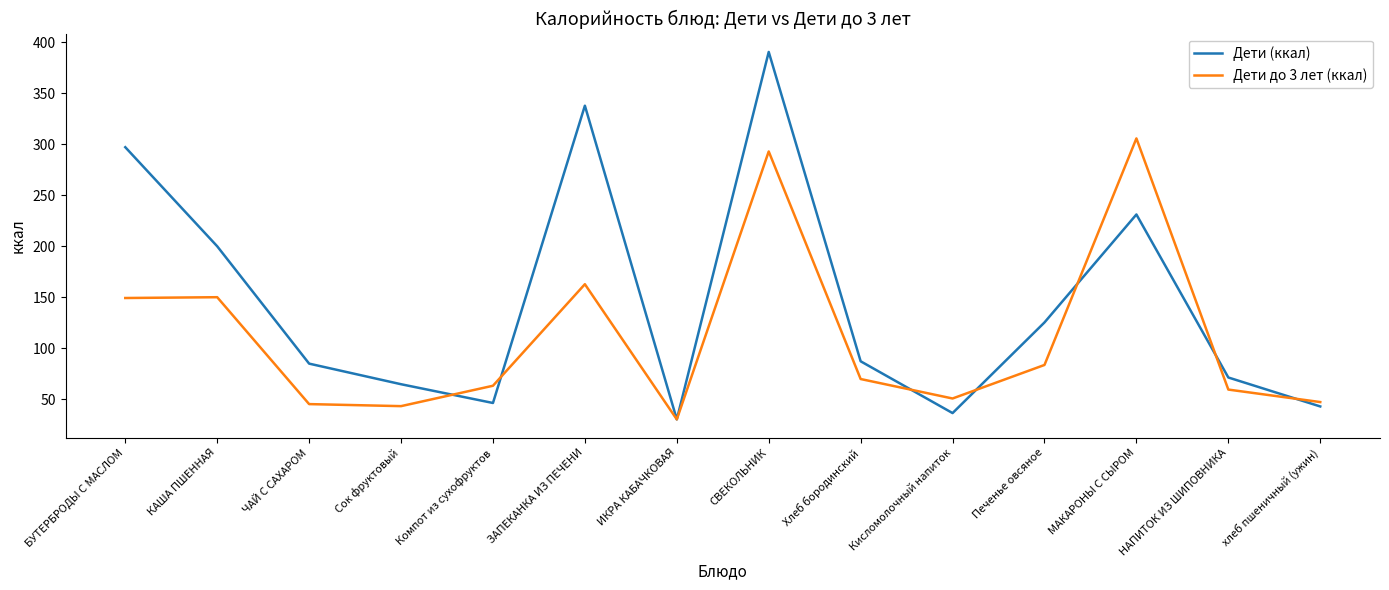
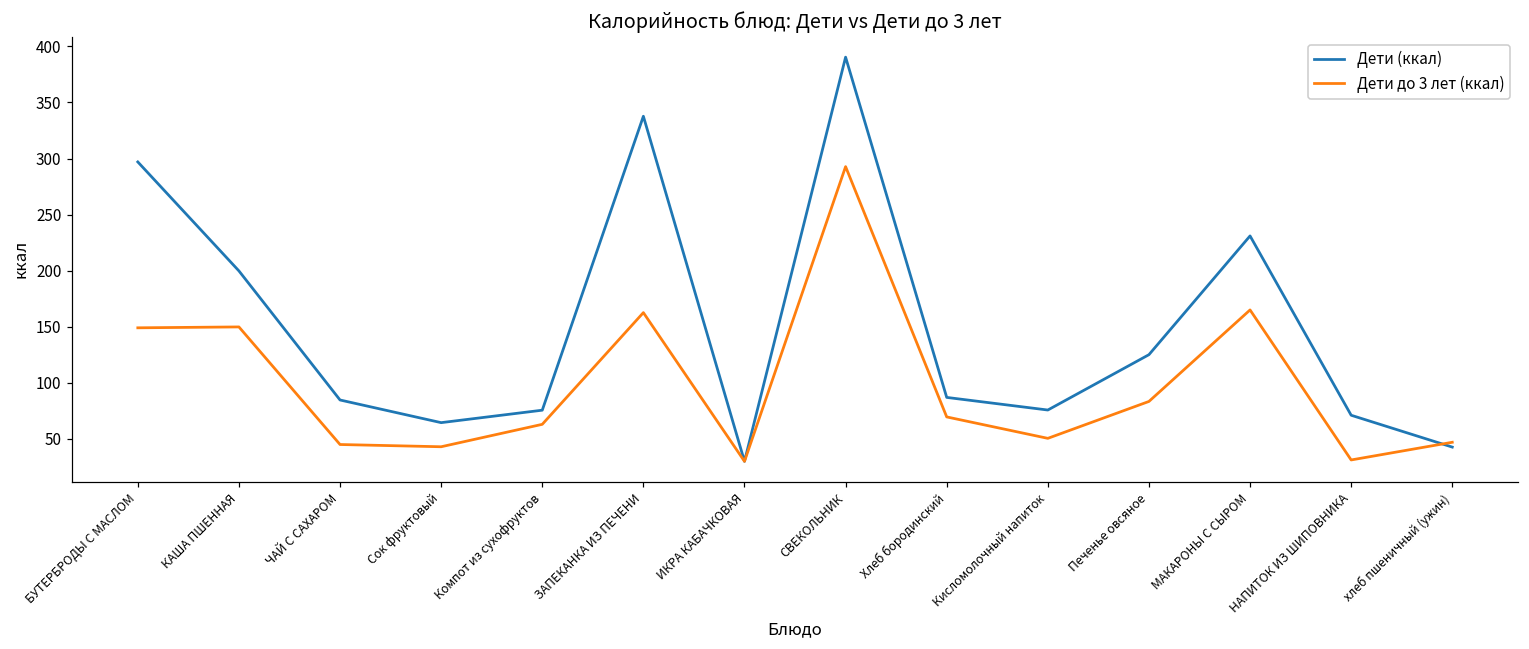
Дети (ккал), Компот из сухофруктов: 46 -> 76
Дети (ккал), Кисломолочный напиток: 36 -> 76
Дети до 3 лет (ккал), МАКАРОНЫ С СЫРОМ: 306 -> 165
Дети до 3 лет (ккал), НАПИТОК ИЗ ШИПОВНИКА: 59 -> 31
